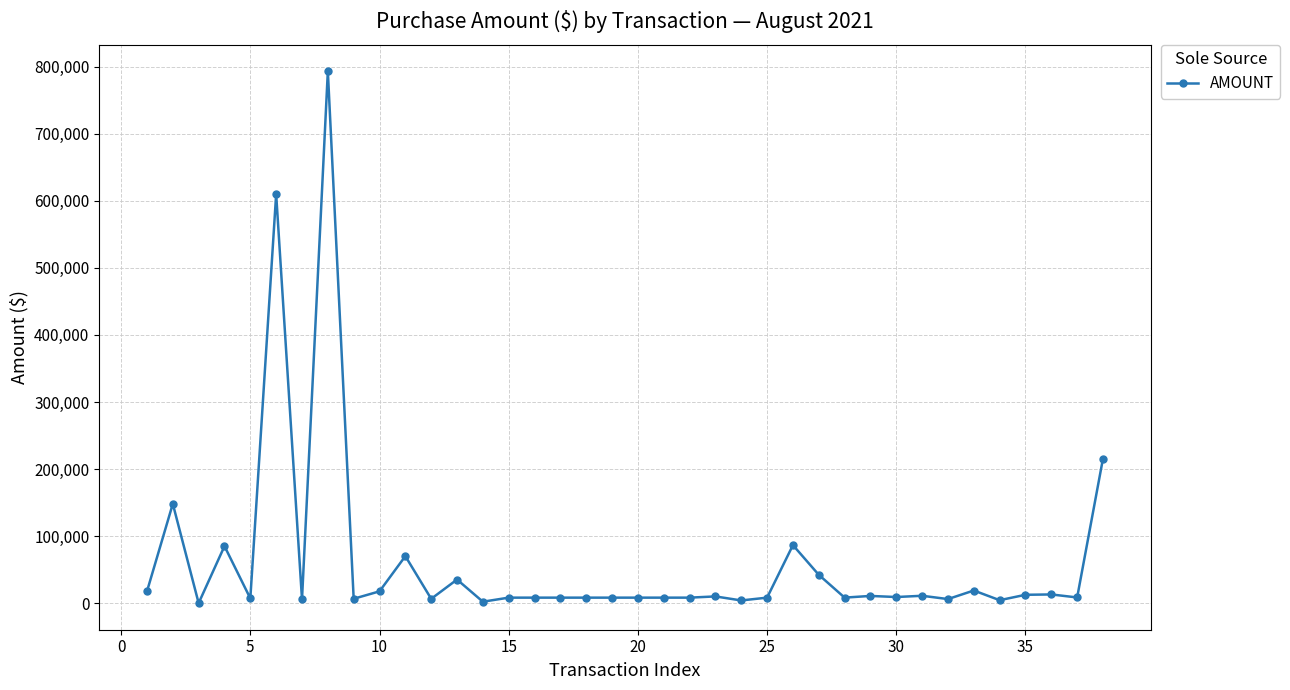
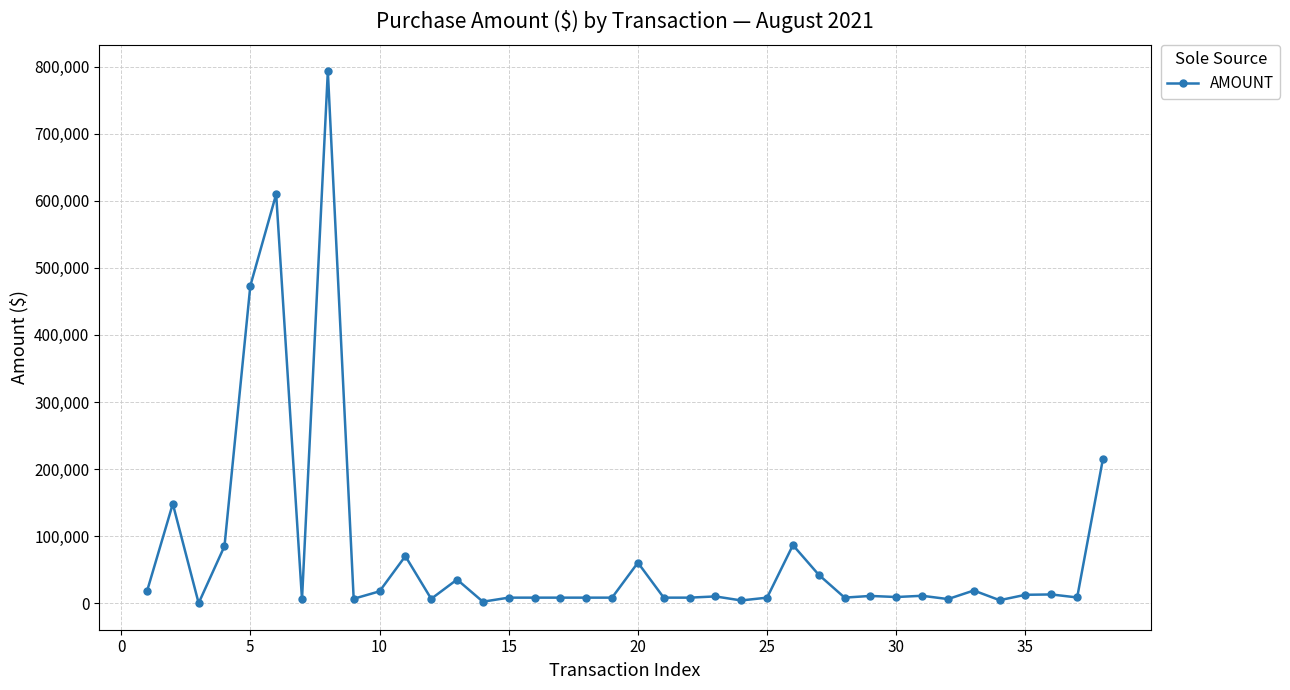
5: 10,000 -> 470,000
20: 10,000 -> 60,000
